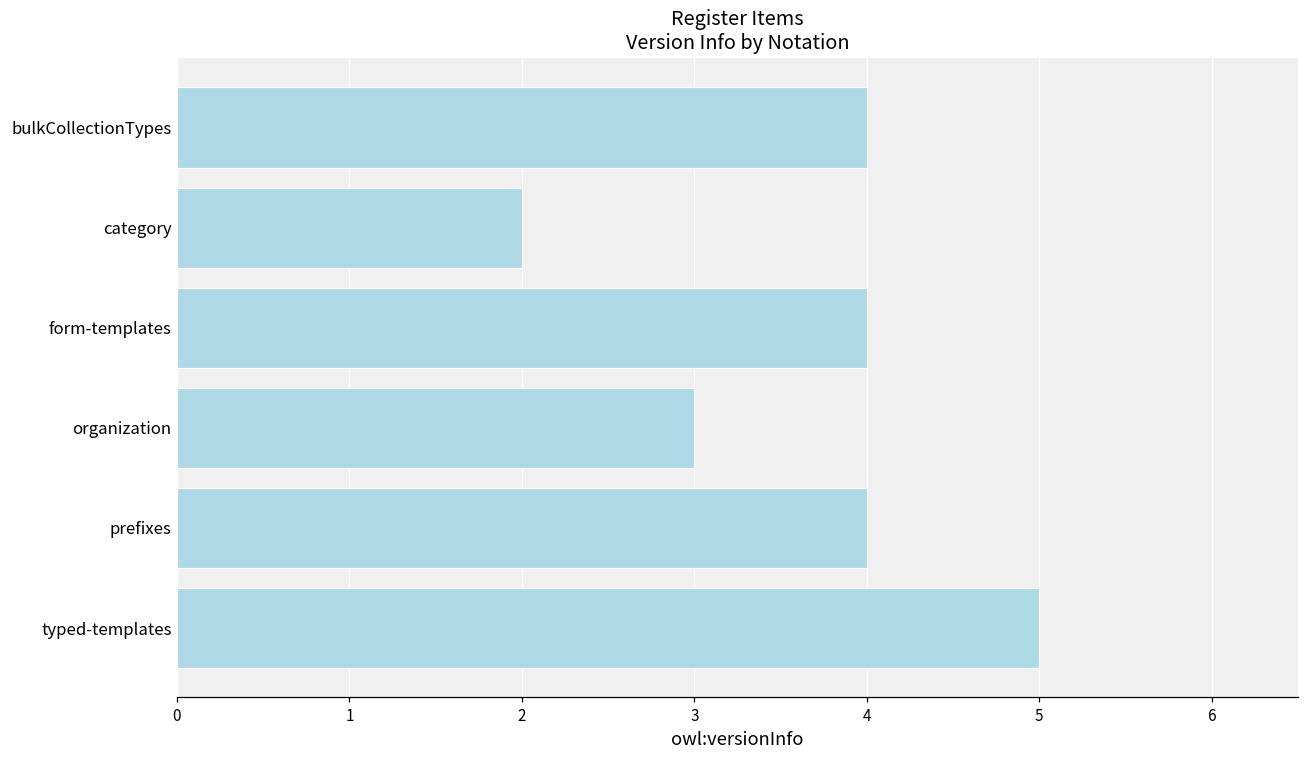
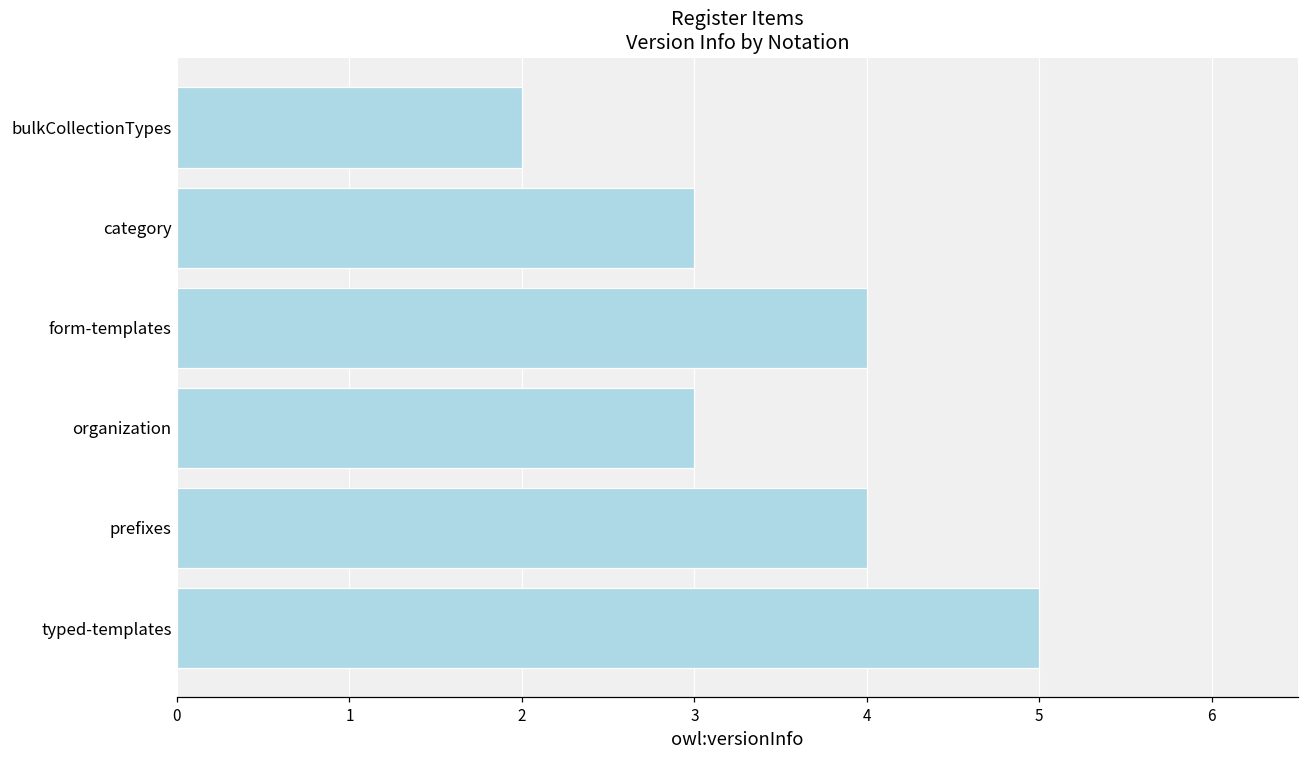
bulkCollectionTypes: 4 -> 2
category: 2 -> 3
